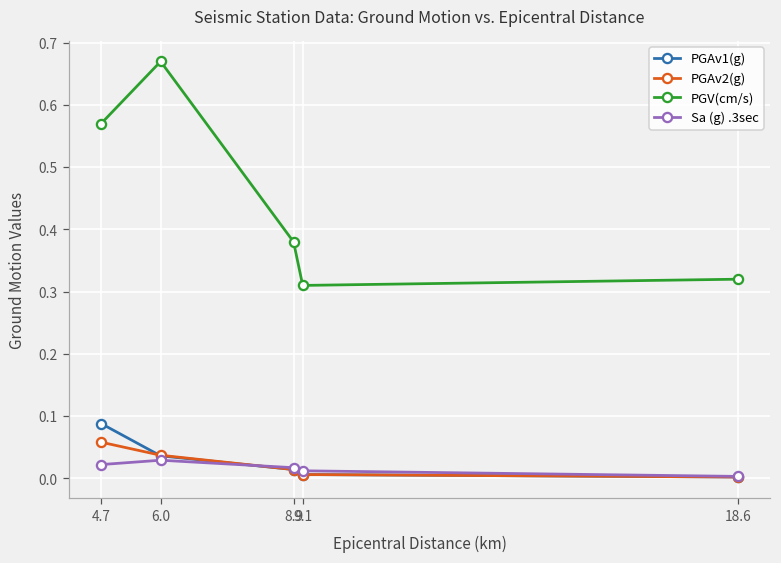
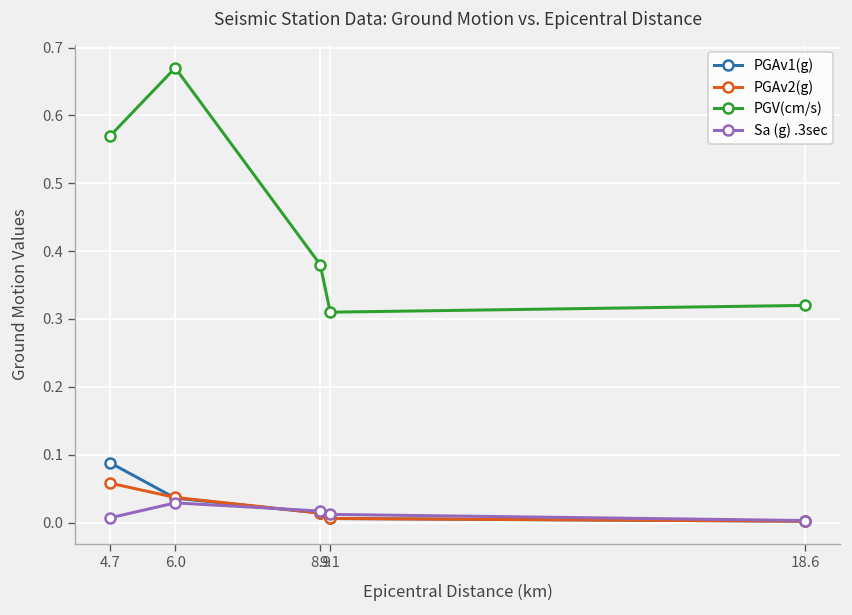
Sa (g) .3sec, 4.7: 0.02 -> 0.01
